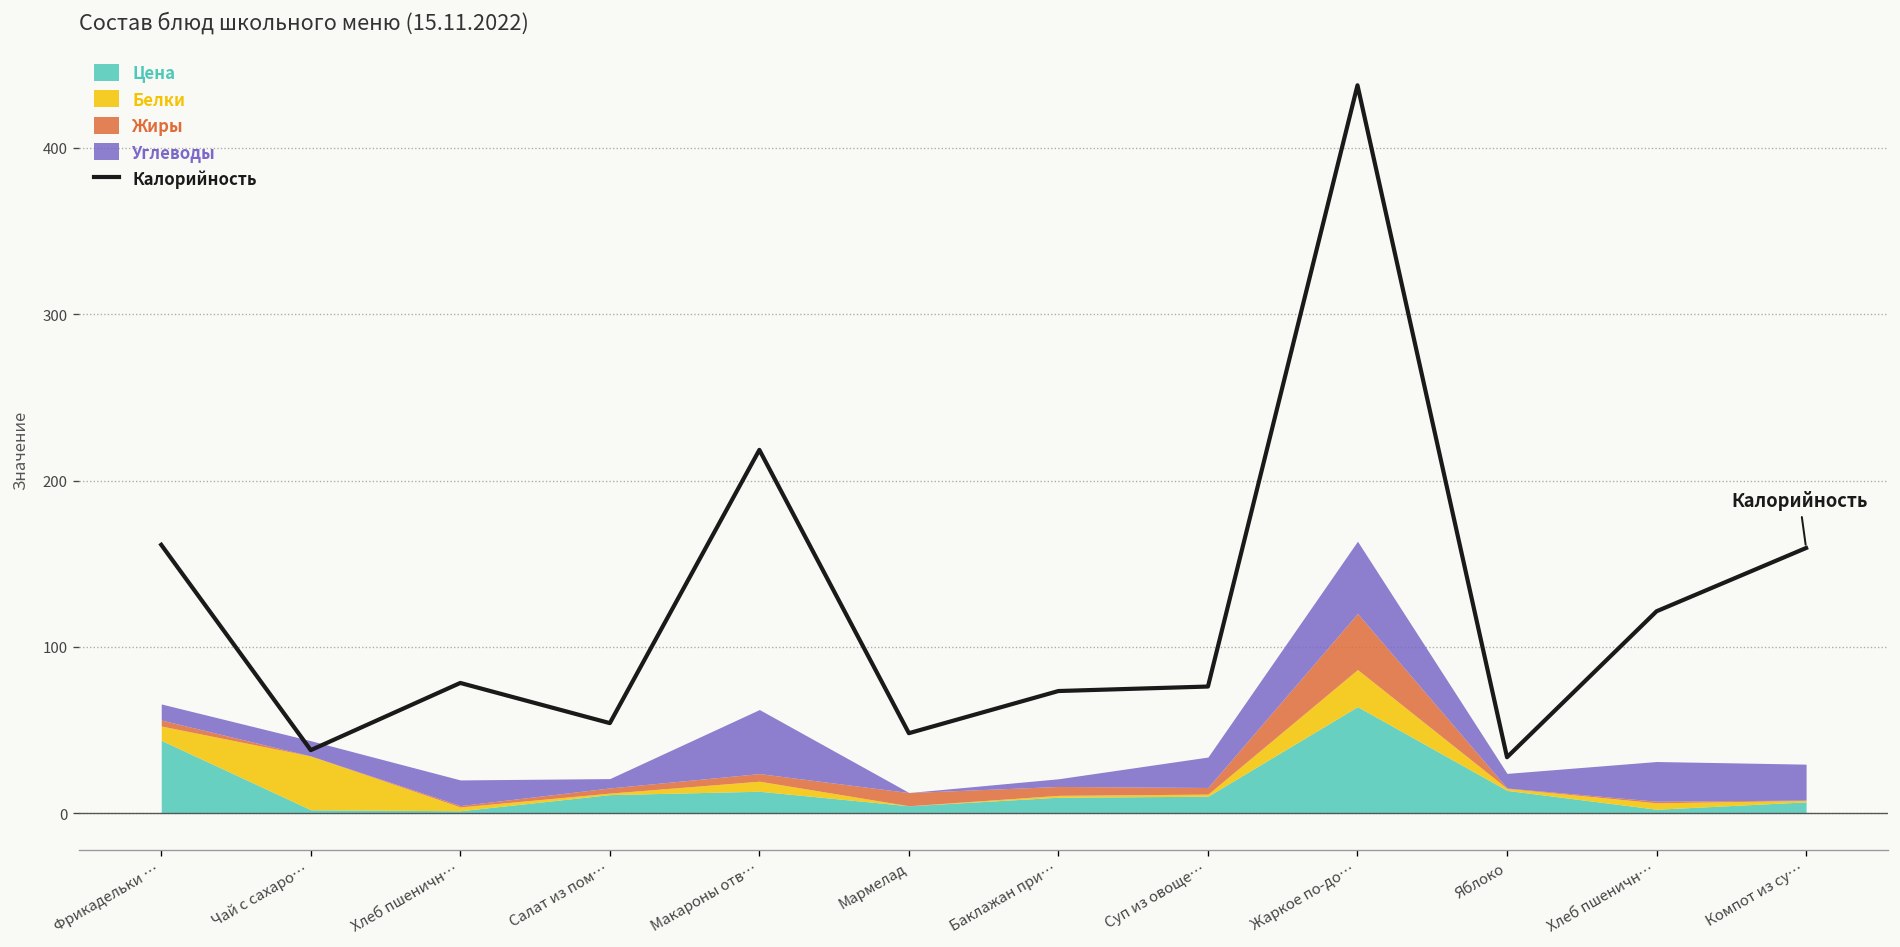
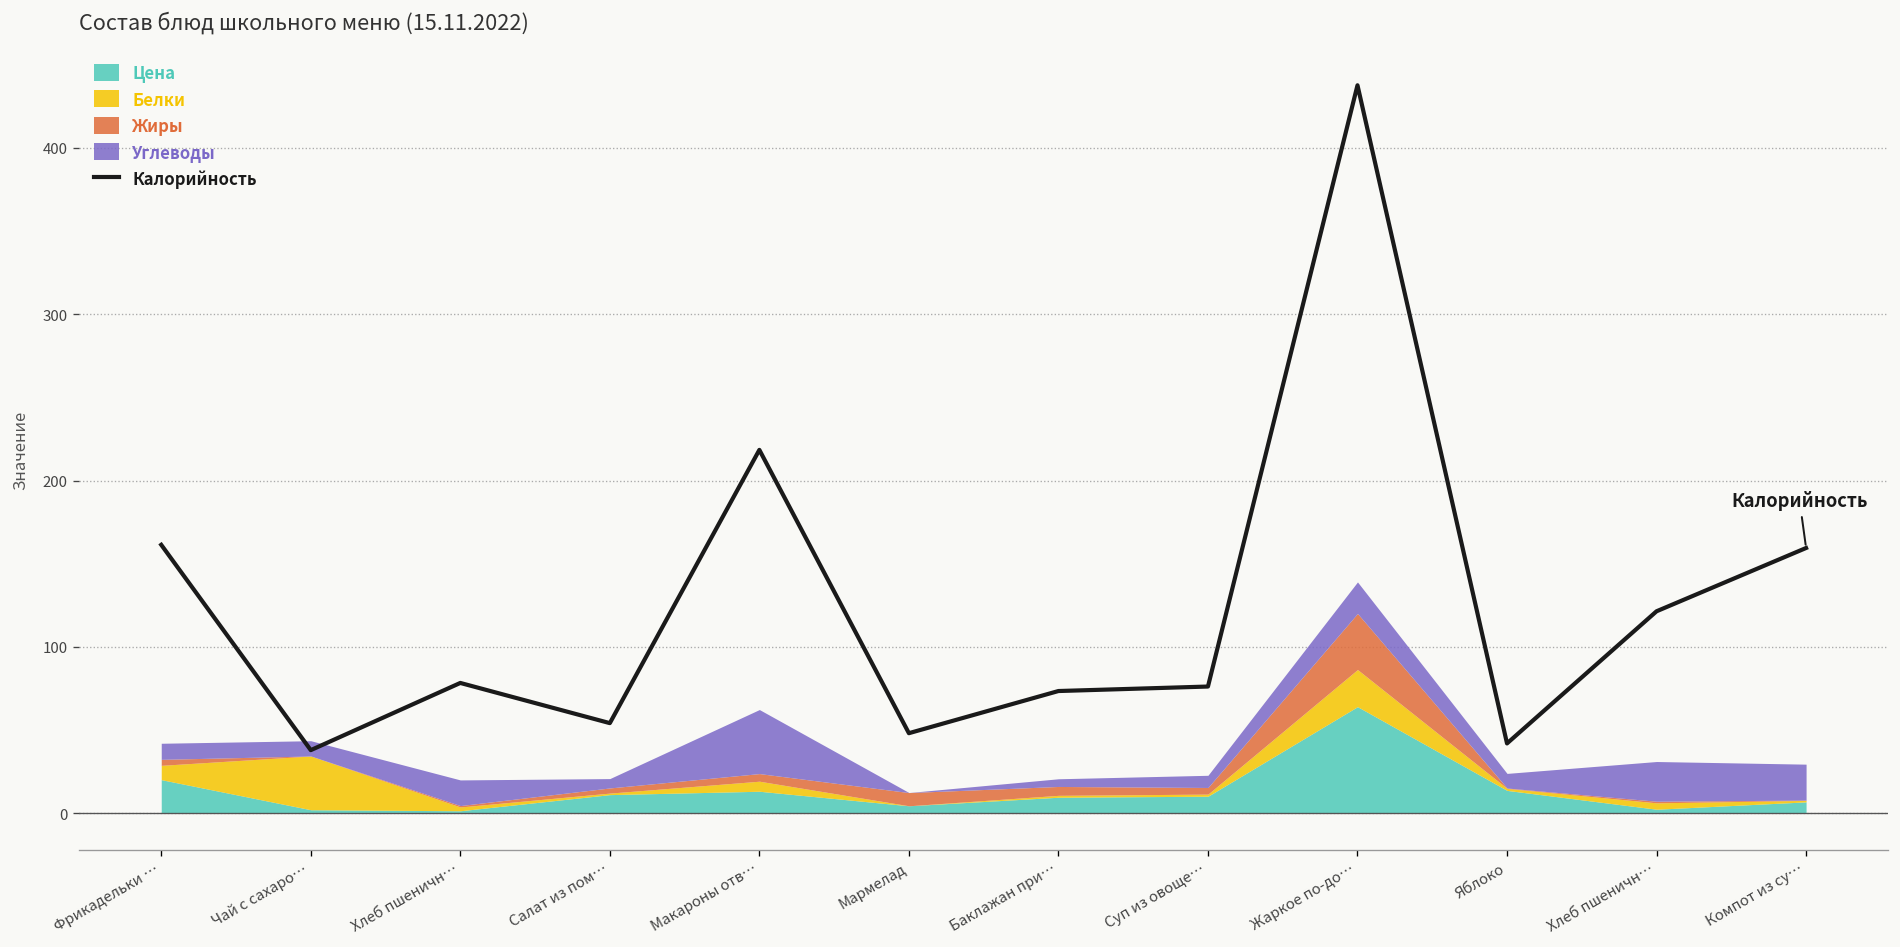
Цена, Фрикадельки …: 44 -> 20
Углеводы, Суп из овоще…: 18 -> 7
Углеводы, Жаркое по-до…: 43 -> 19
Калорийность, Яблоко: 34 -> 42
